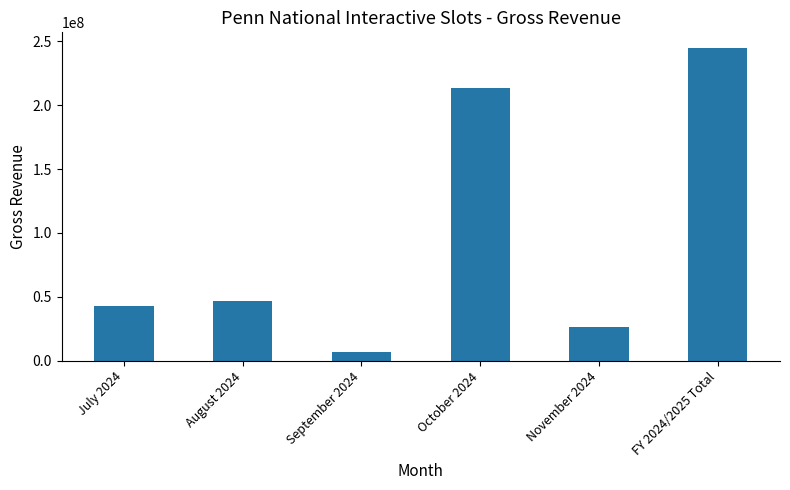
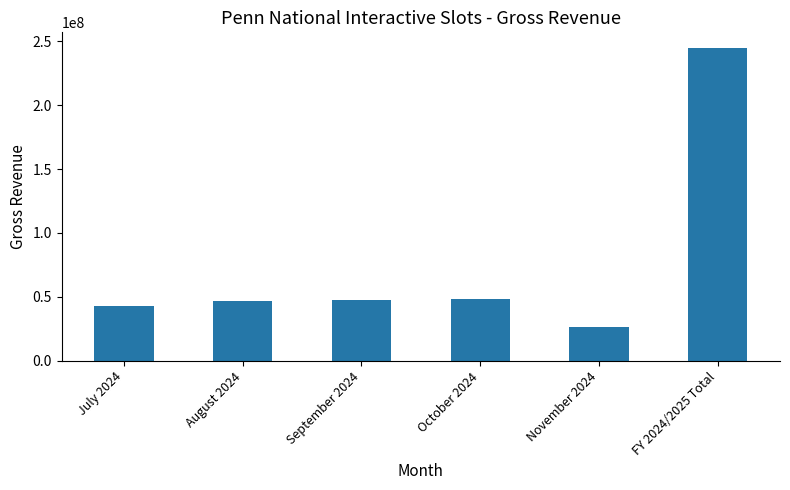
September 2024: 7000000 -> 47000000
October 2024: 213000000 -> 48000000
